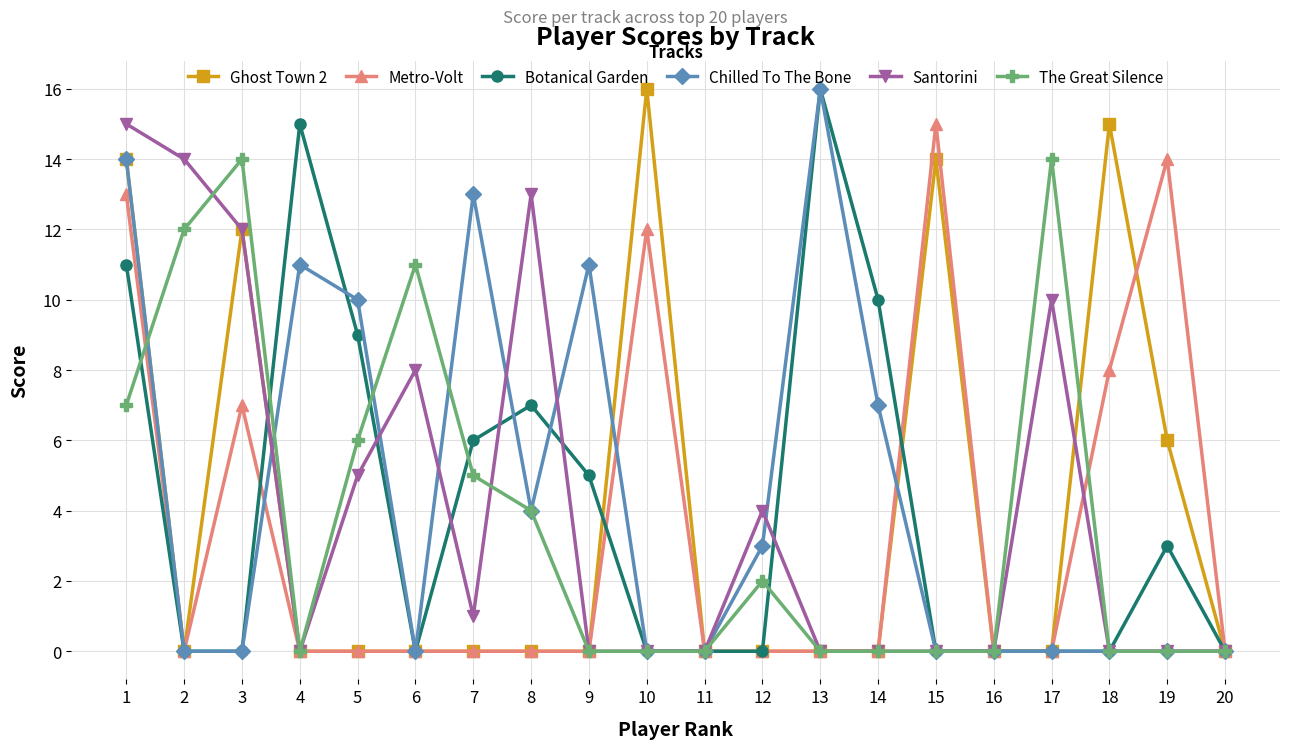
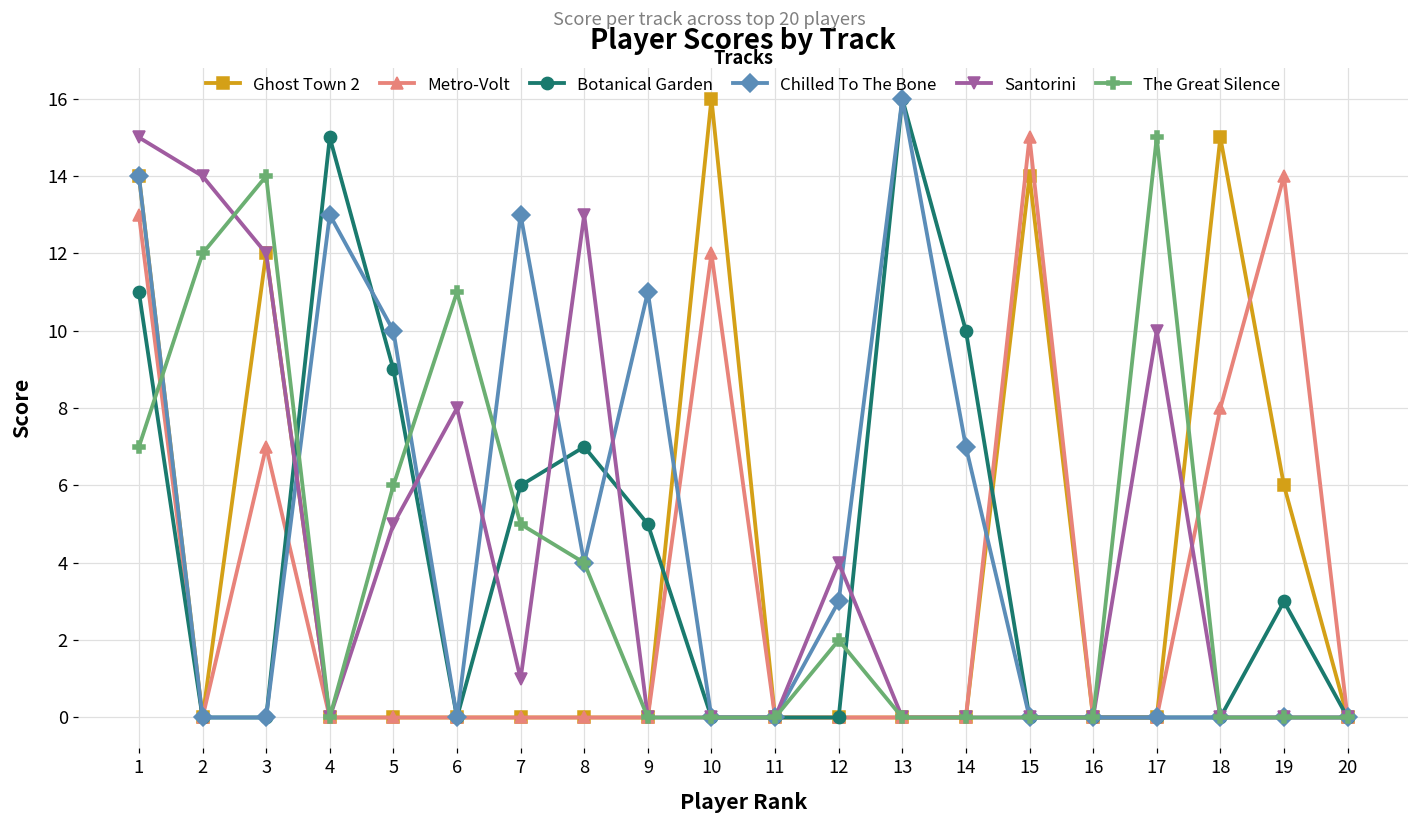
Chilled To The Bone, 4: 11 -> 13
The Great Silence, 17: 14 -> 15
